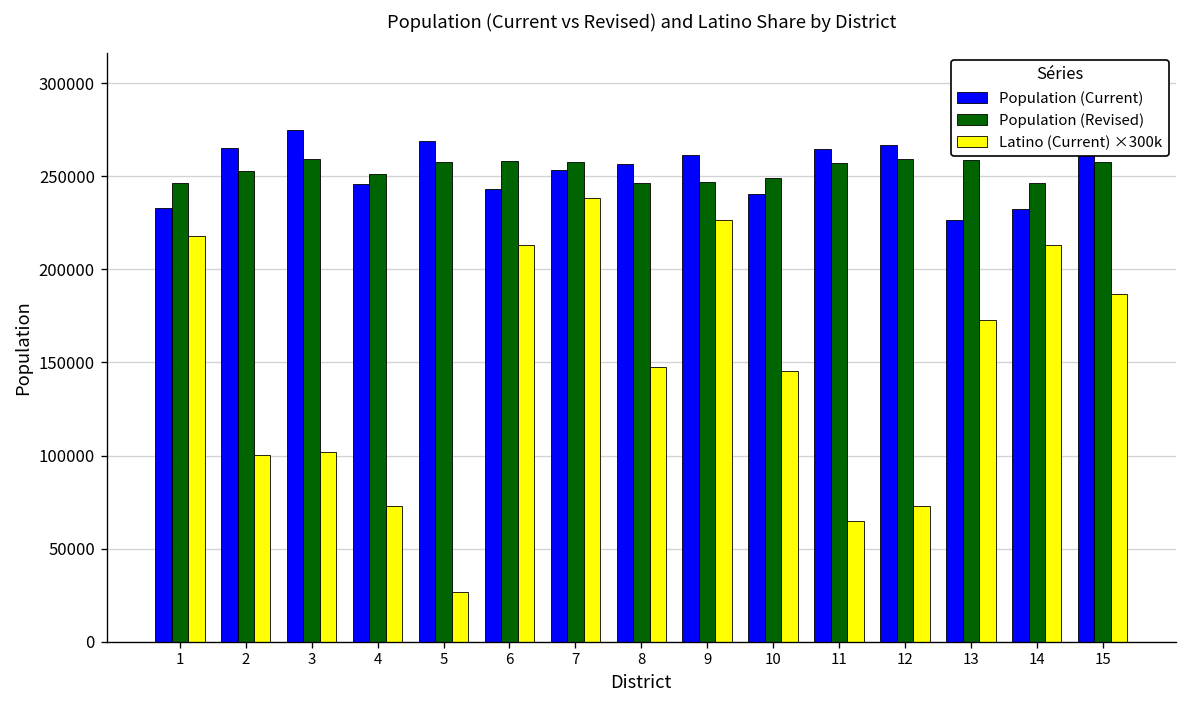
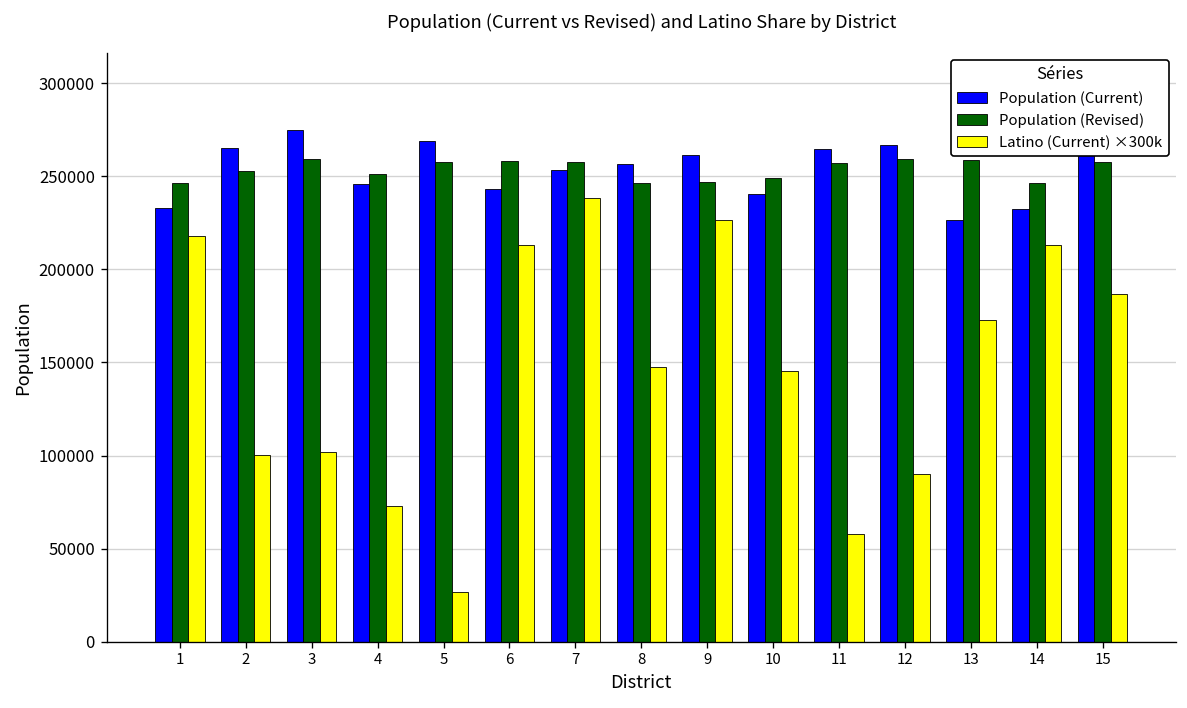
Latino (Current) ×300k, 11: 65000 -> 58000
Latino (Current) ×300k, 12: 73000 -> 90000
